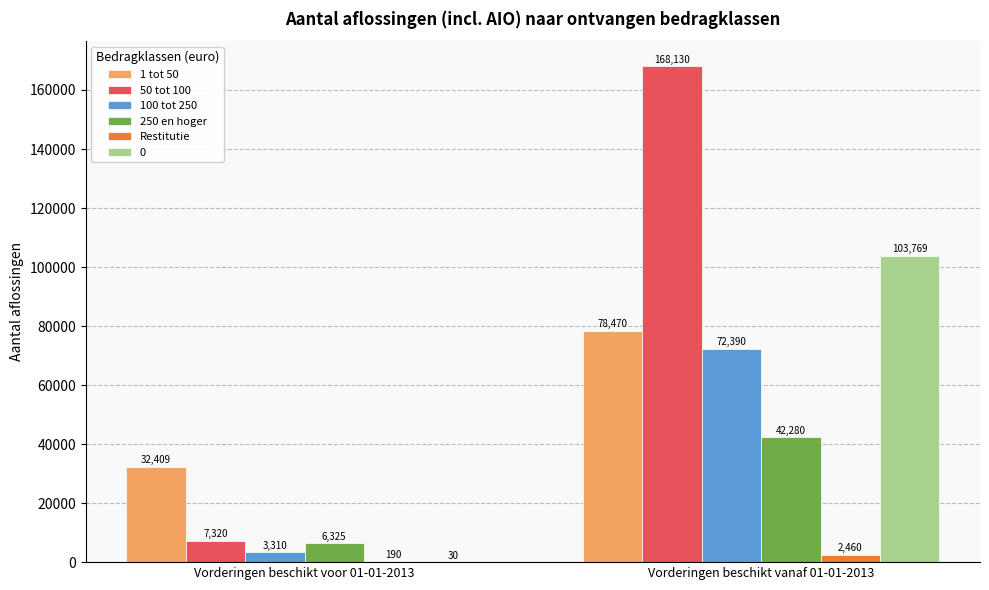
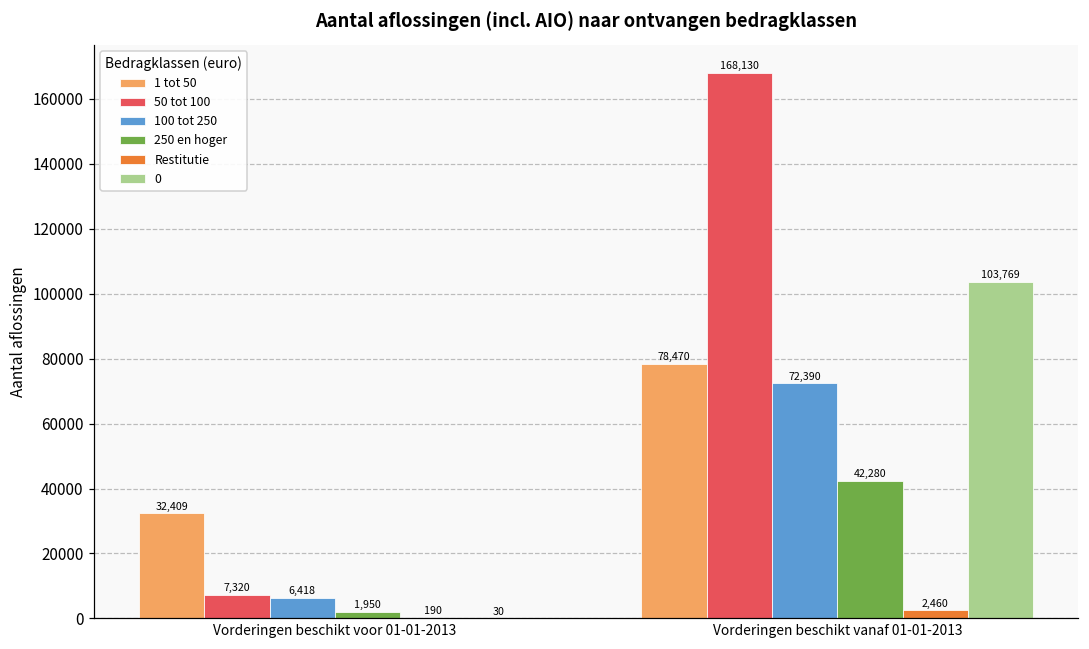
100 tot 250, Vorderingen beschikt voor 01-01-2013: 3,310 -> 6,418
250 en hoger, Vorderingen beschikt voor 01-01-2013: 6,325 -> 1,950
